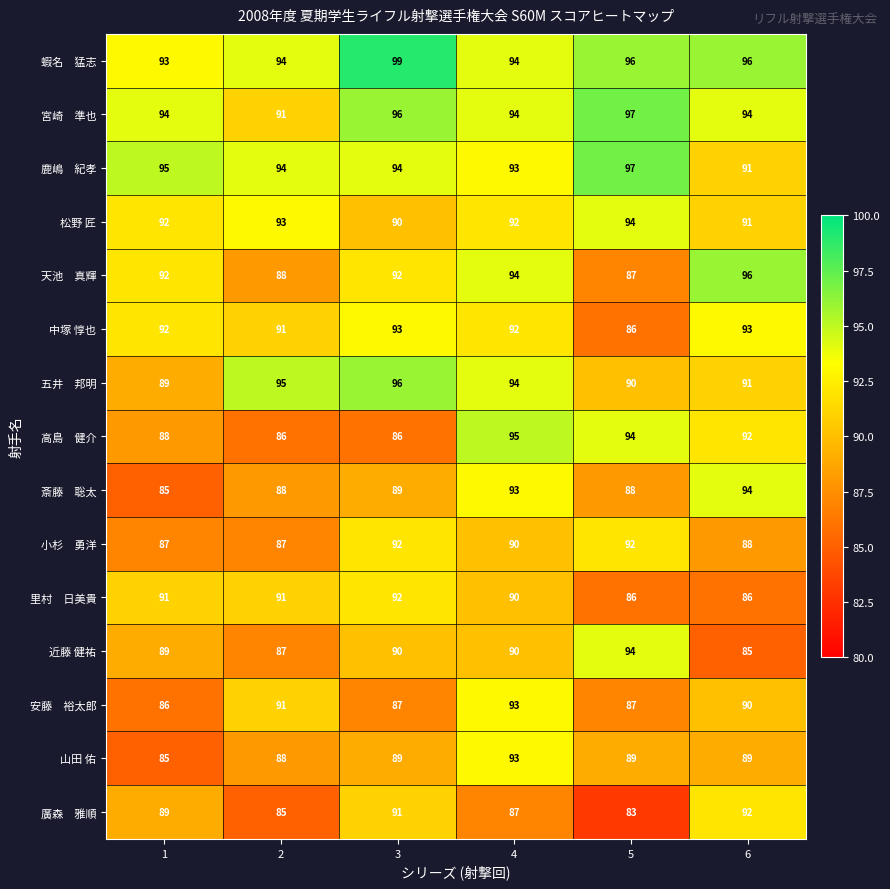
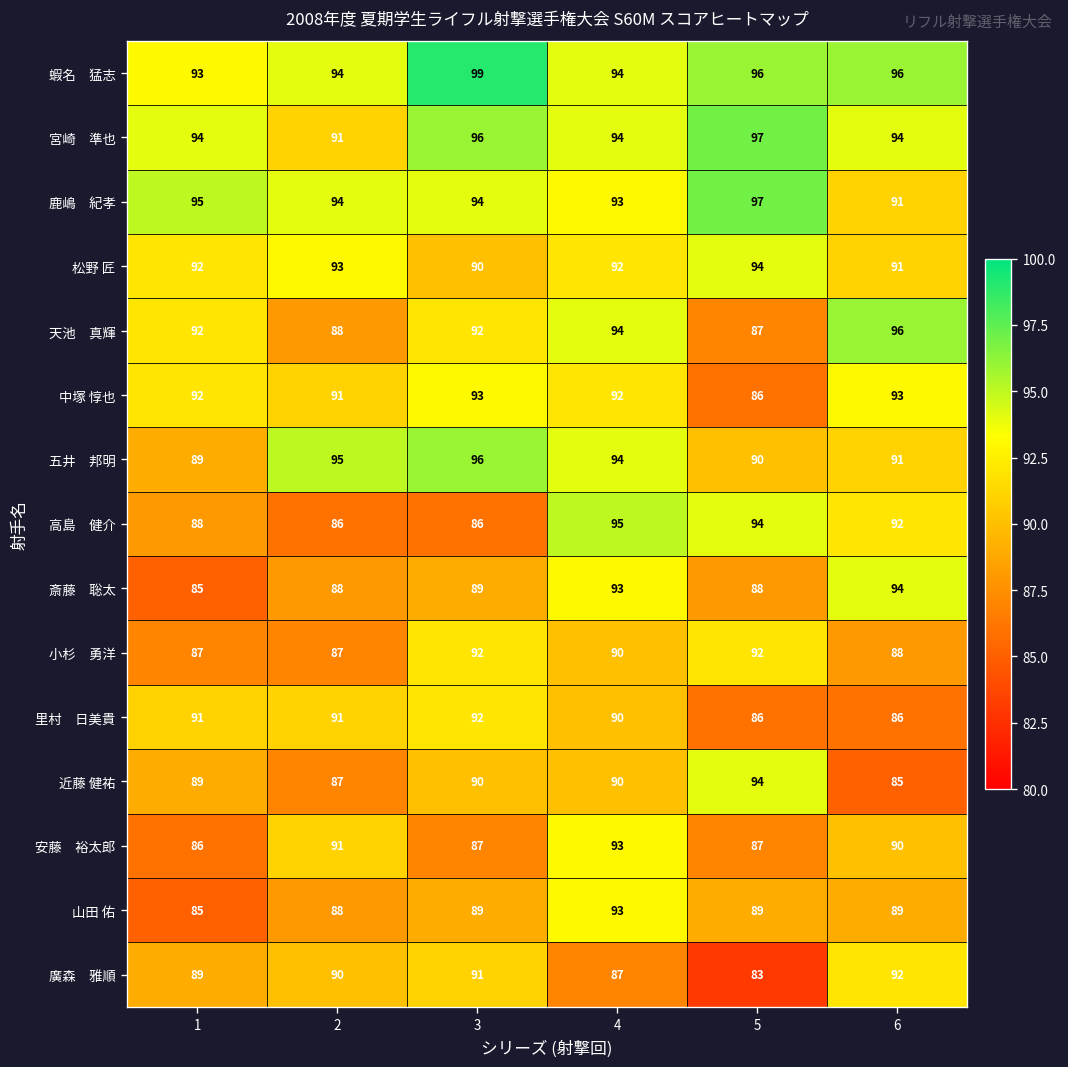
廣森 雅順, 2: 85 -> 90
